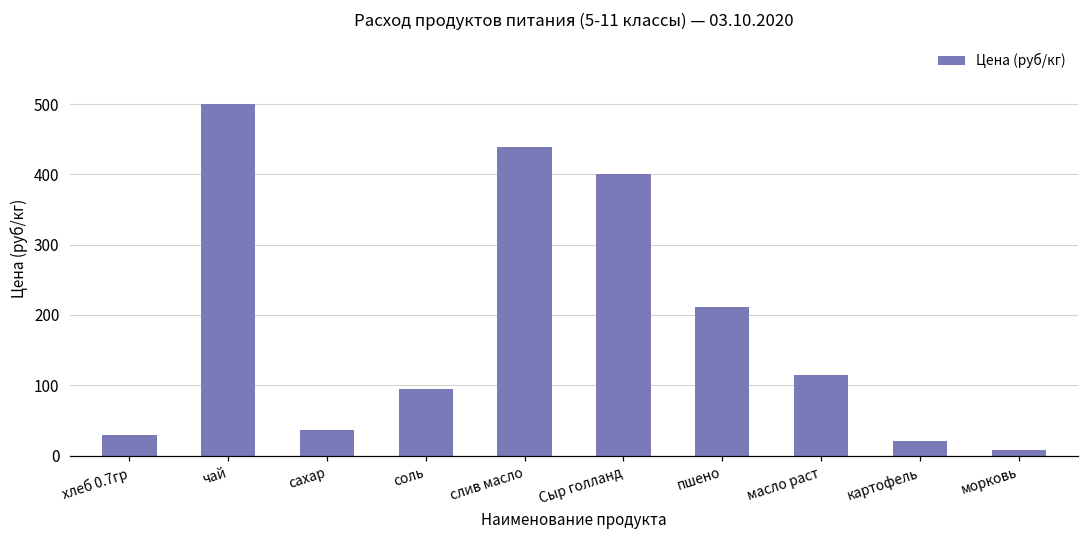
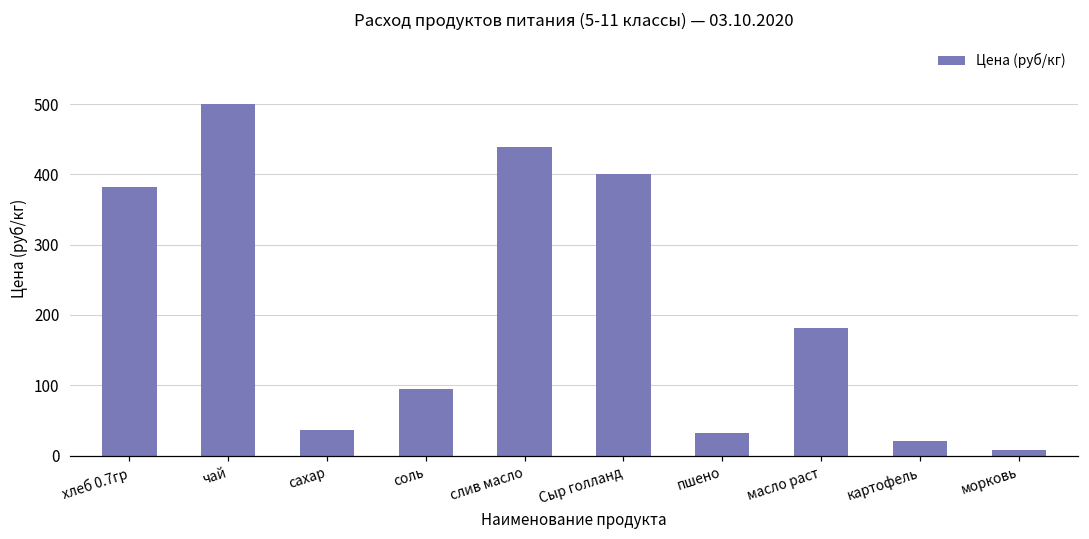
хлеб 0.7гр: 30 -> 380
пшено: 210 -> 30
масло раст: 120 -> 180
